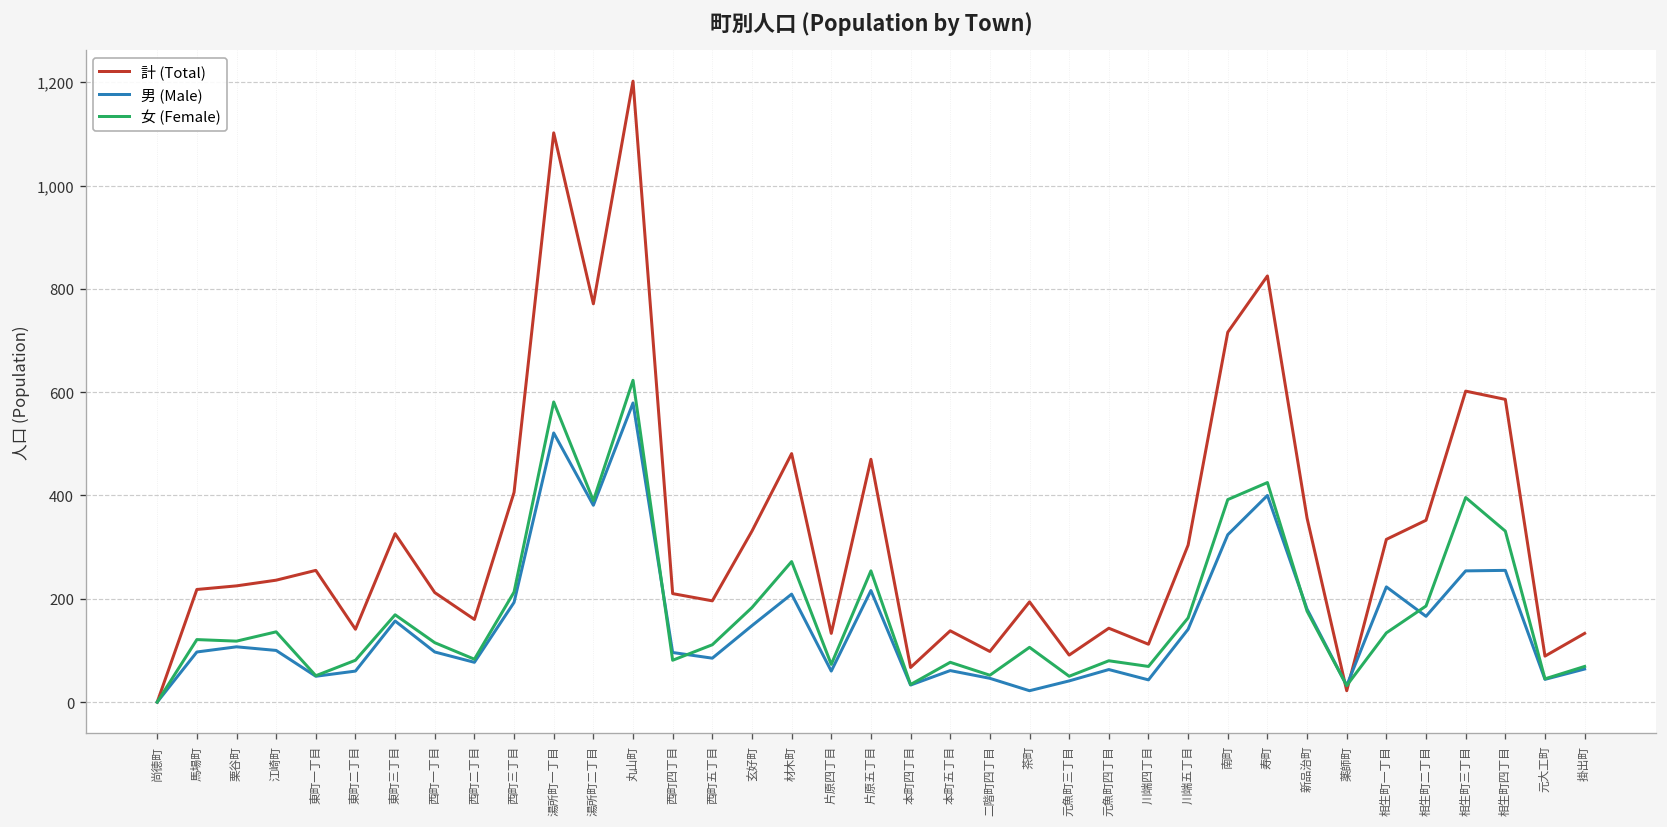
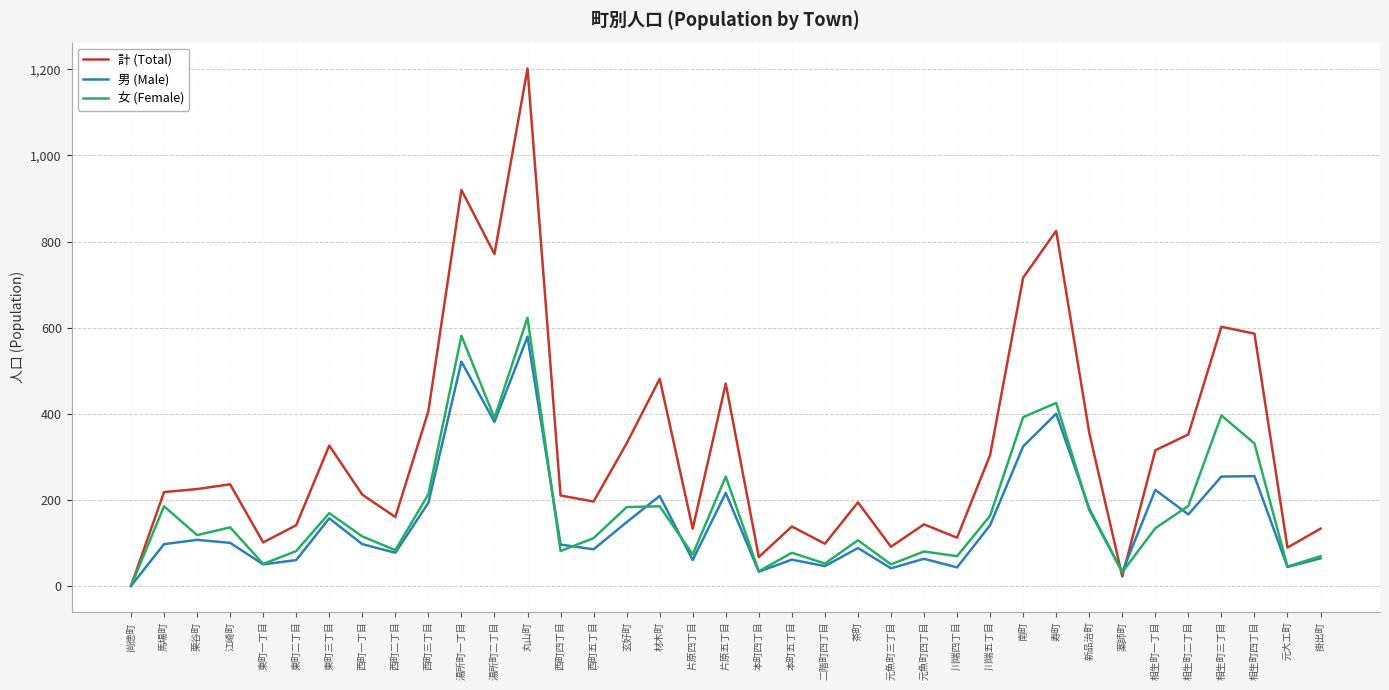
女 (Female), 馬場町: 120 -> 190
計 (Total), 東町一丁目: 260 -> 100
計 (Total), 湯所町一丁目: 1,100 -> 920
女 (Female), 材木町: 270 -> 190
男 (Male), 茶町: 20 -> 90
